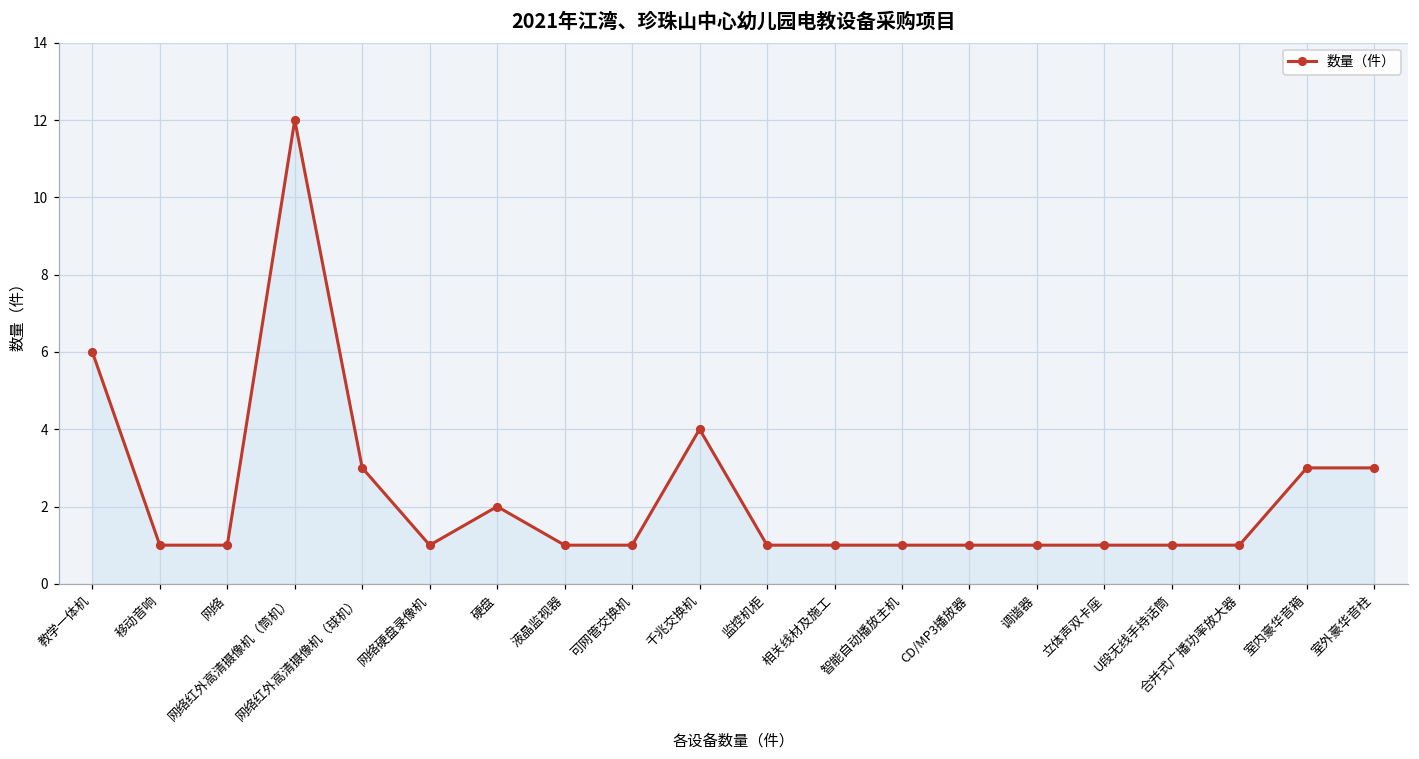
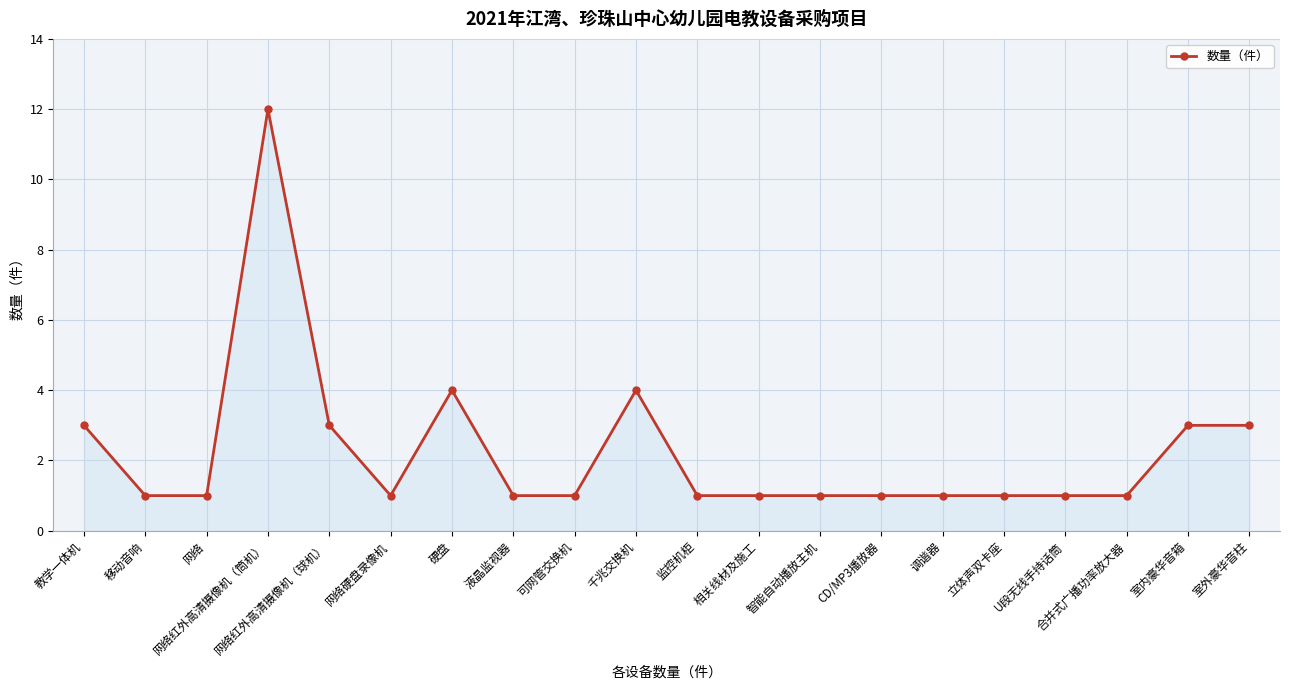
教学一体机: 6 -> 3
硬盘: 2 -> 4
